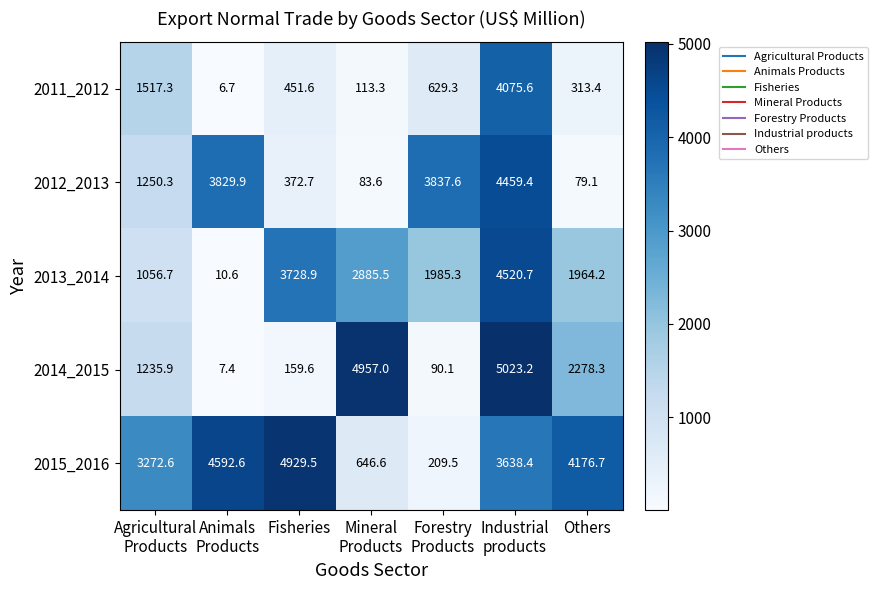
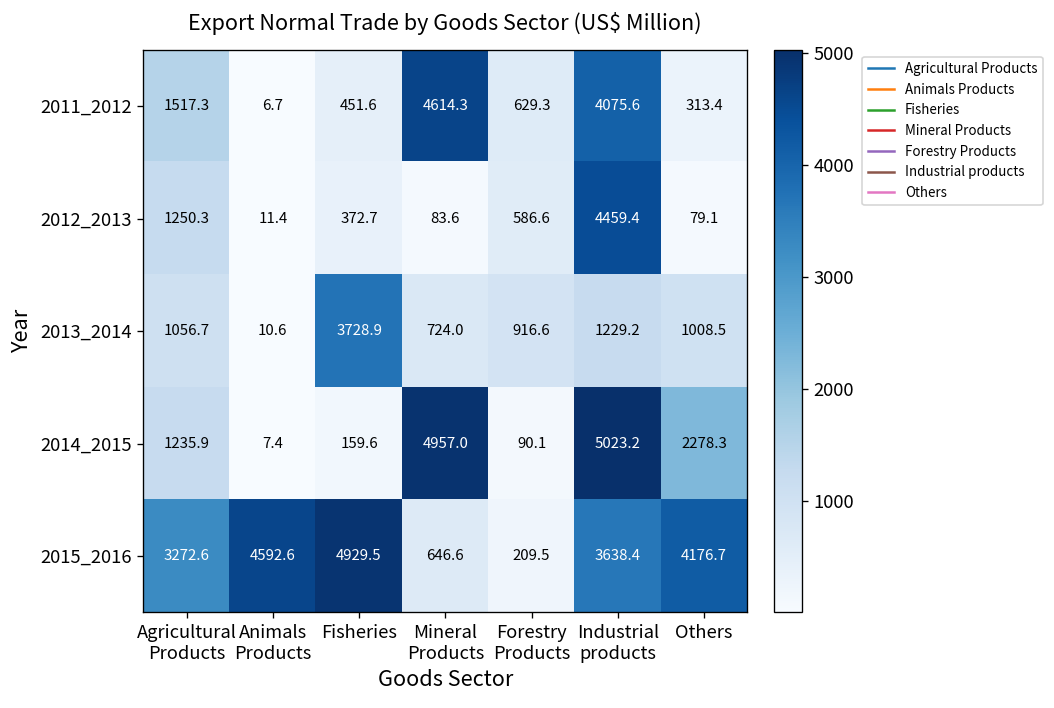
2011_2012, Mineral Products: 113.3 -> 4614.3
2012_2013, Animals Products: 3829.9 -> 11.4
2012_2013, Forestry Products: 3837.6 -> 586.6
2013_2014, Mineral Products: 2885.5 -> 724.0
2013_2014, Forestry Products: 1985.3 -> 916.6
2013_2014, Industrial products: 4520.7 -> 1229.2
2013_2014, Others: 1964.2 -> 1008.5
